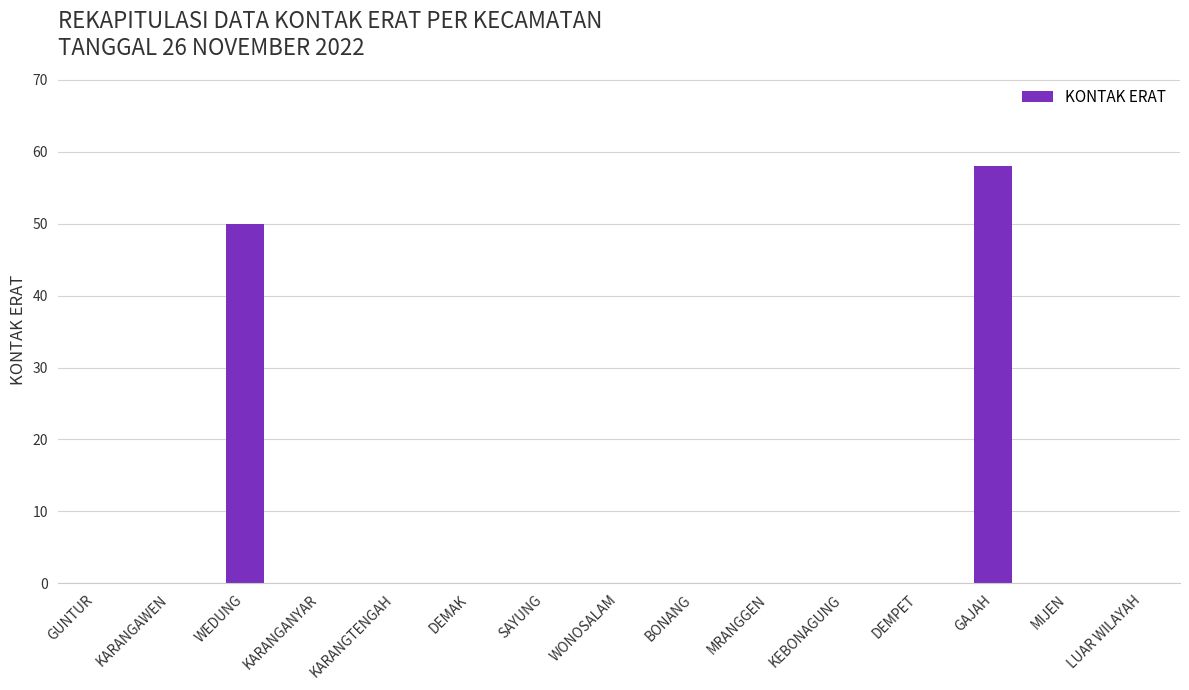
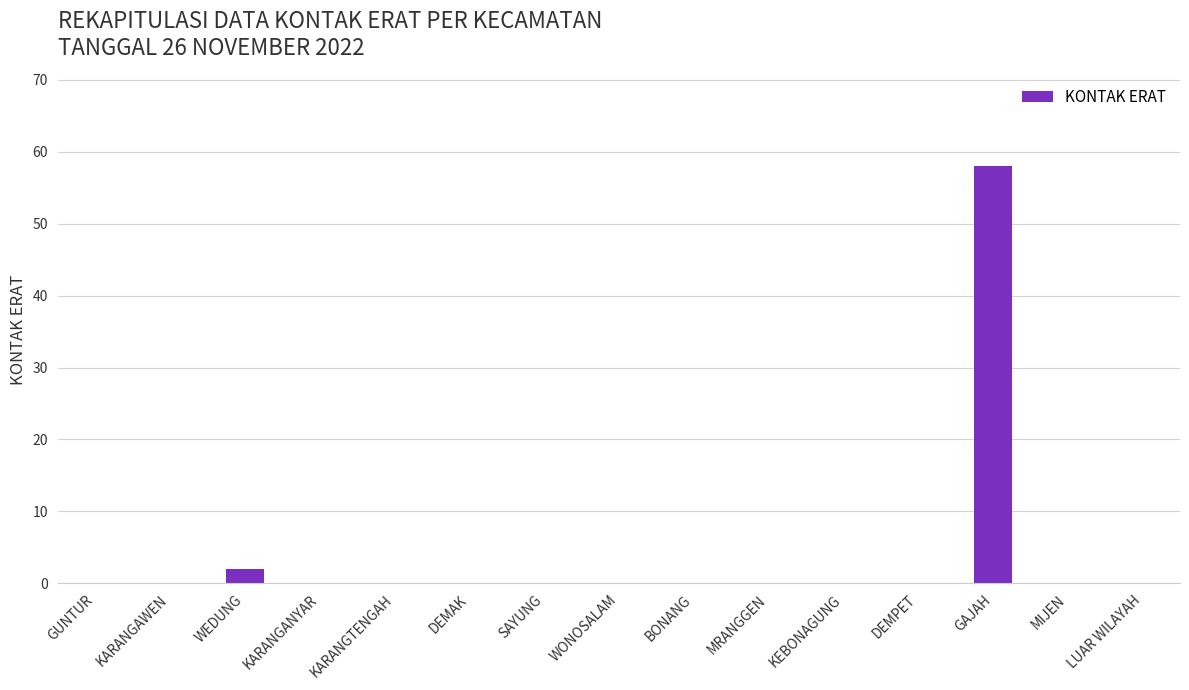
WEDUNG: 50 -> 2
